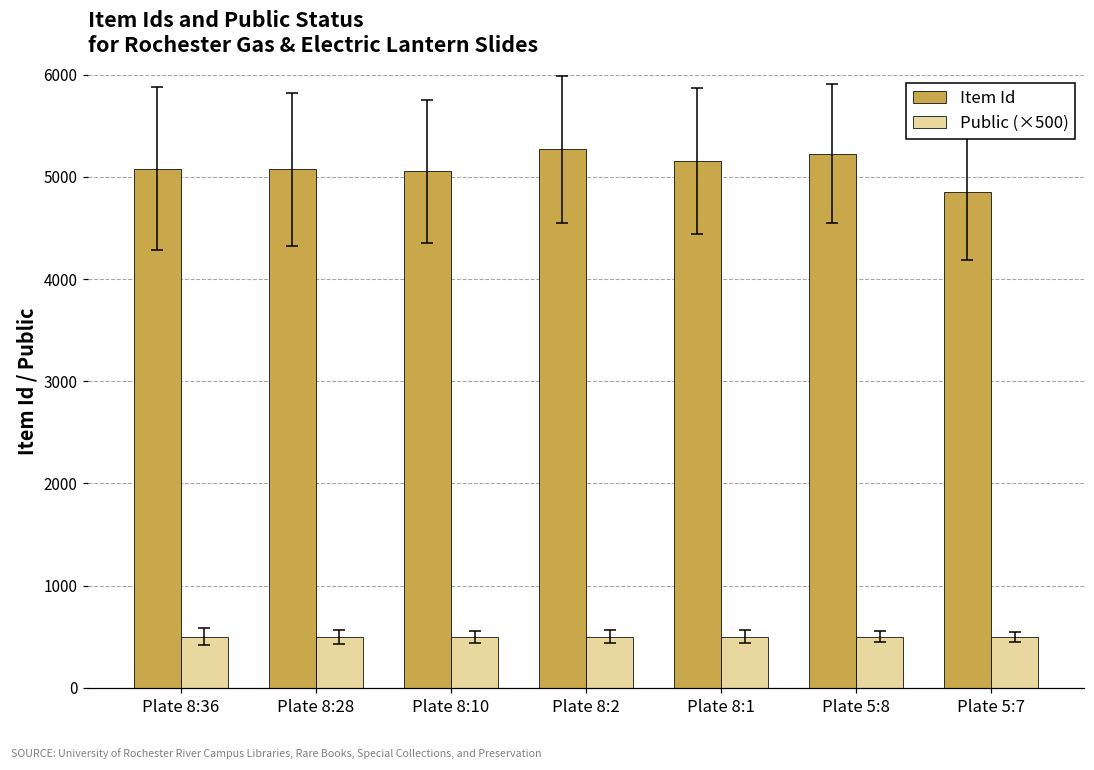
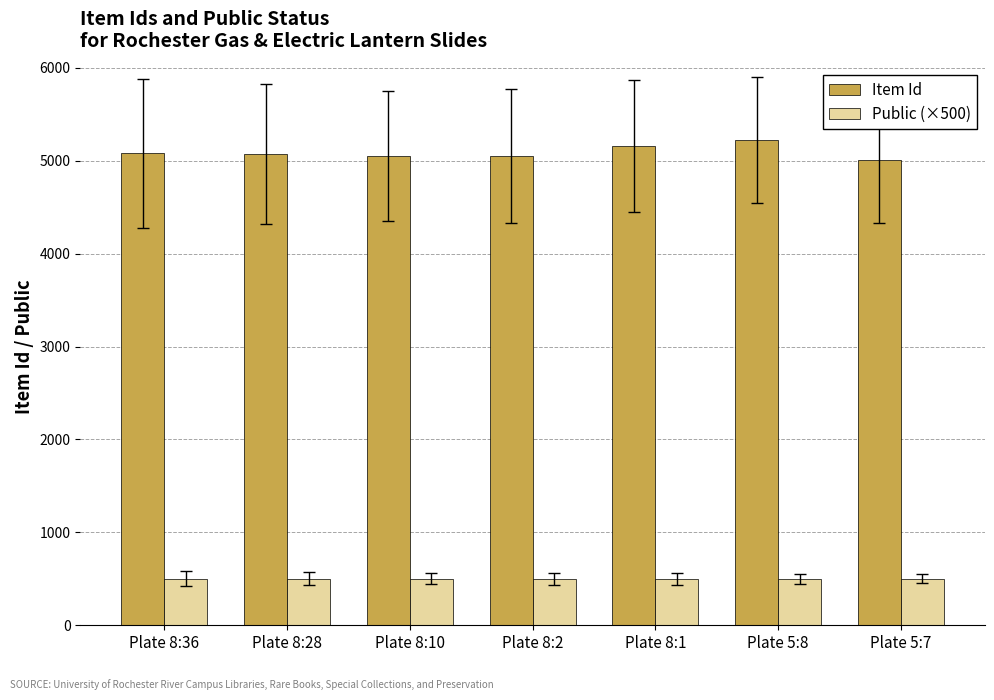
Item Id, Plate 8:2: 5300 -> 5000
Item Id, Plate 5:7: 4900 -> 5000
